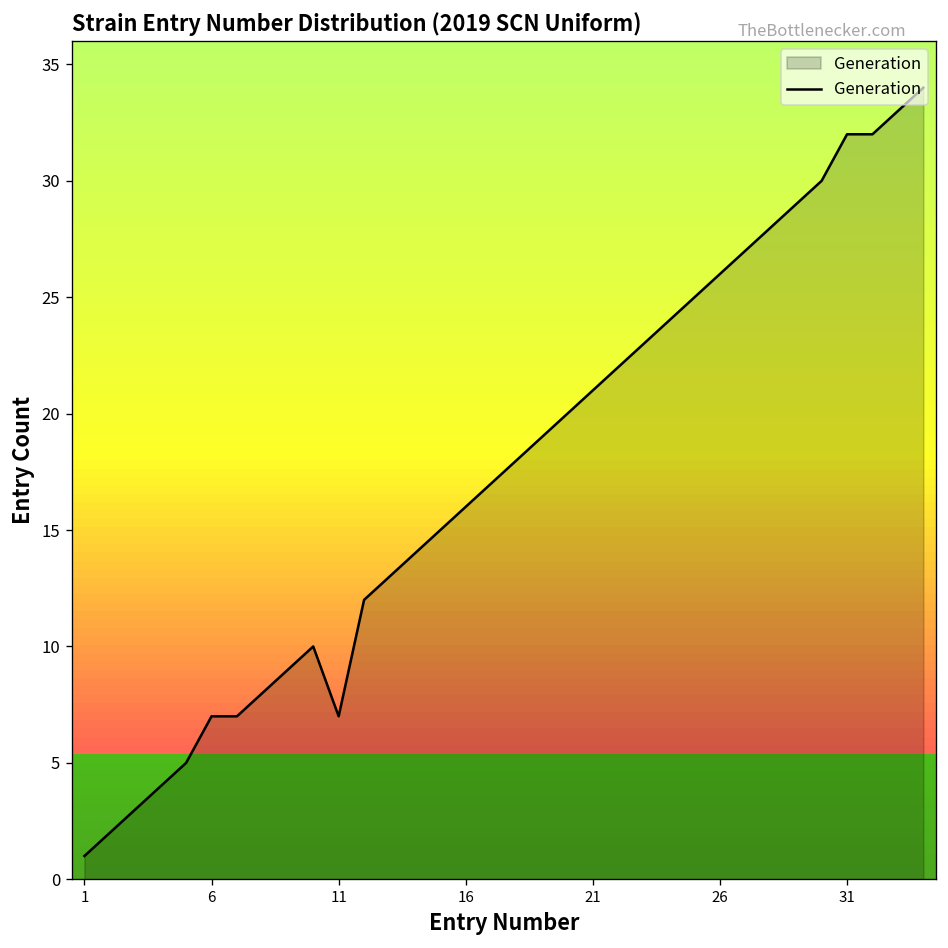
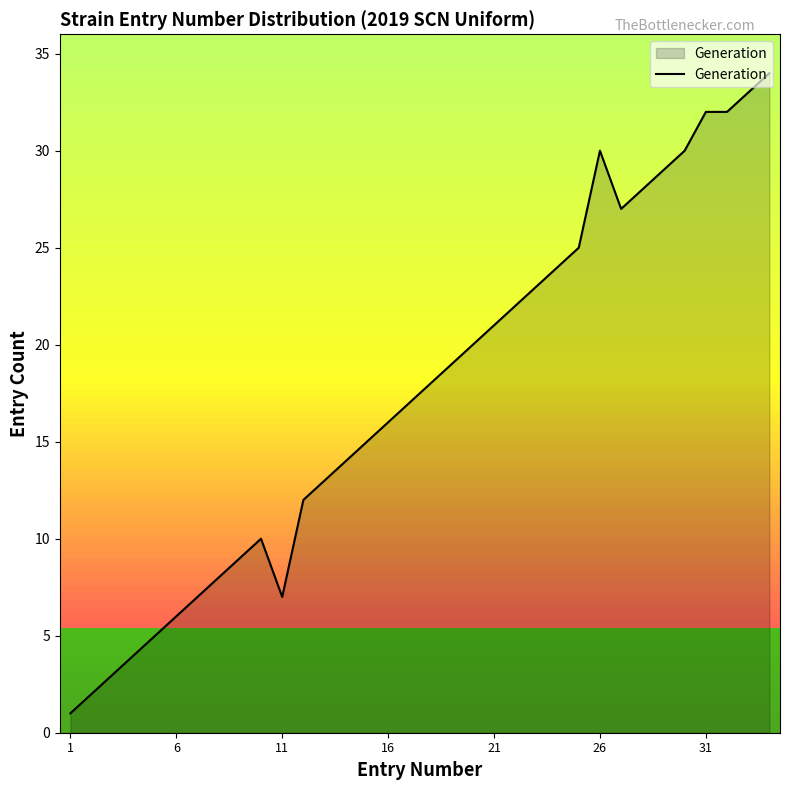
Generation, 6: 7 -> 6
Generation, 26: 26 -> 30
